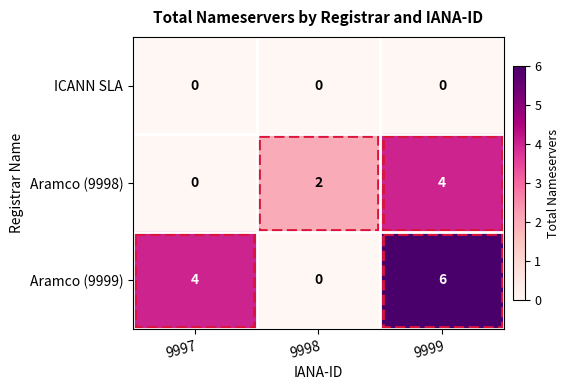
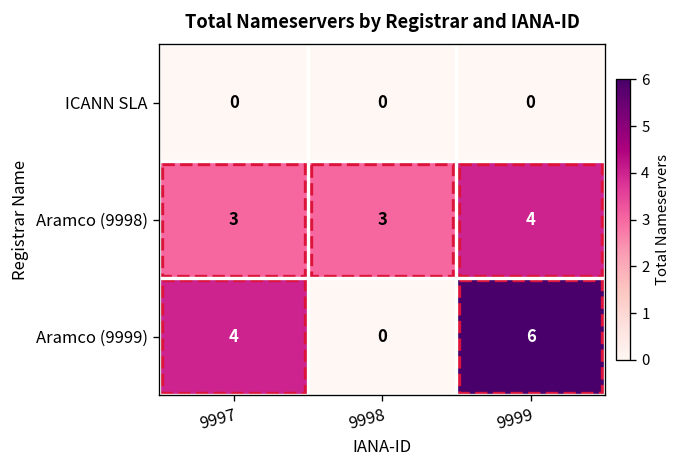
Aramco (9998), 9997: 0 -> 3
Aramco (9998), 9998: 2 -> 3
